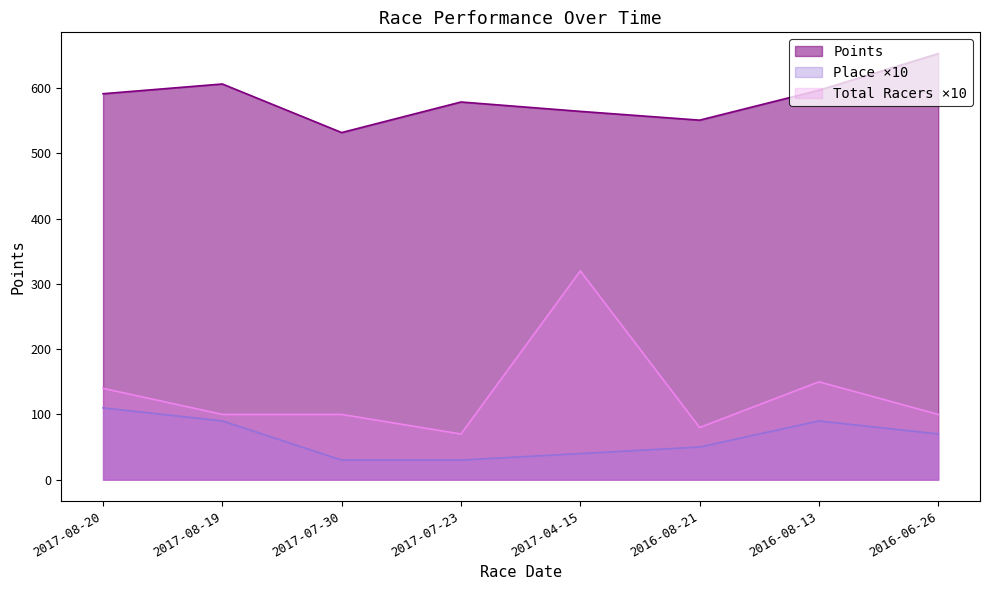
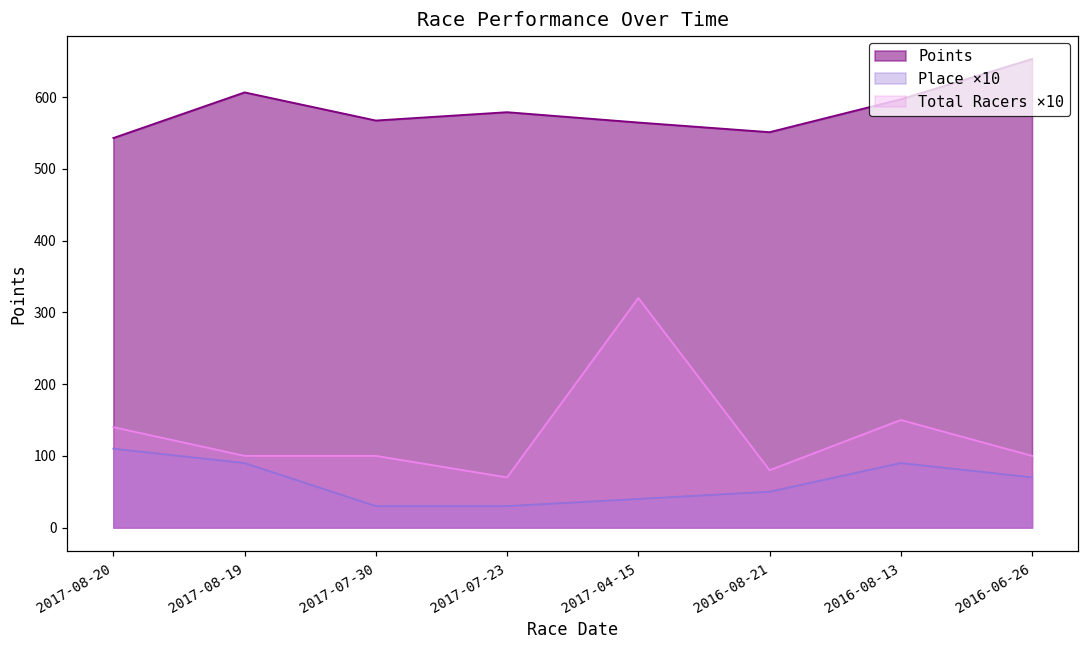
Points, 2017-08-20: 590 -> 540
Points, 2017-07-30: 530 -> 570
